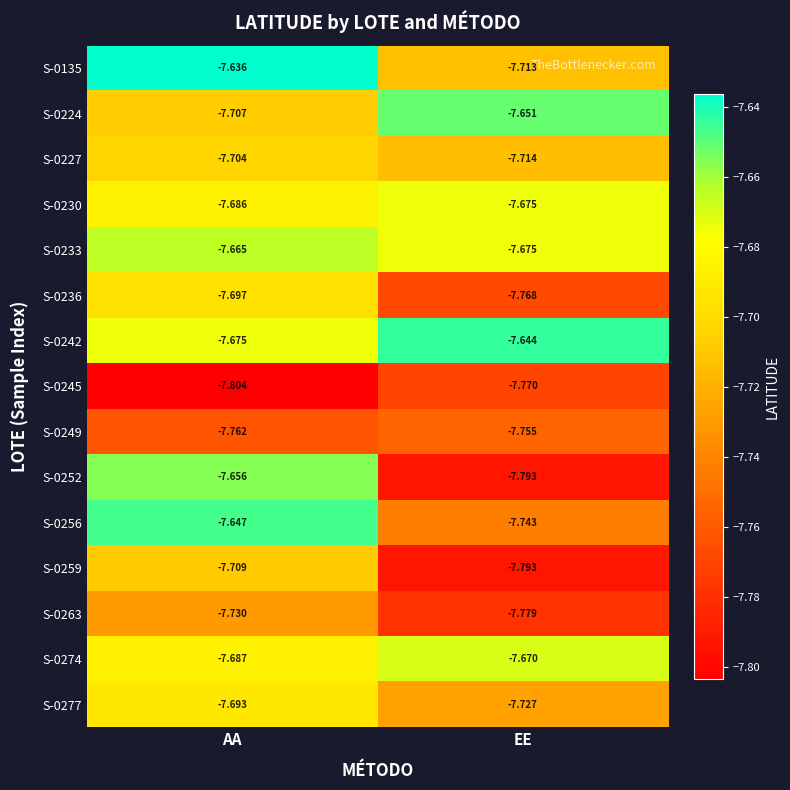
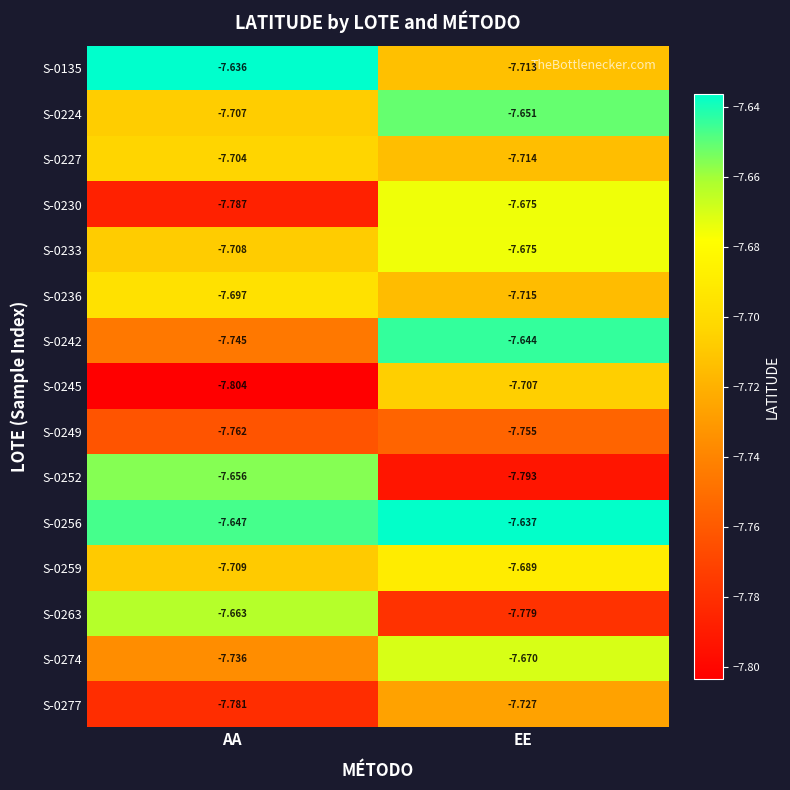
S-0230, AA: -7.686 -> -7.787
S-0233, AA: -7.665 -> -7.708
S-0236, EE: -7.768 -> -7.715
S-0242, AA: -7.675 -> -7.745
S-0245, EE: -7.770 -> -7.707
S-0256, EE: -7.743 -> -7.637
S-0259, EE: -7.793 -> -7.689
S-0263, AA: -7.730 -> -7.663
S-0274, AA: -7.687 -> -7.736
S-0277, AA: -7.693 -> -7.781
